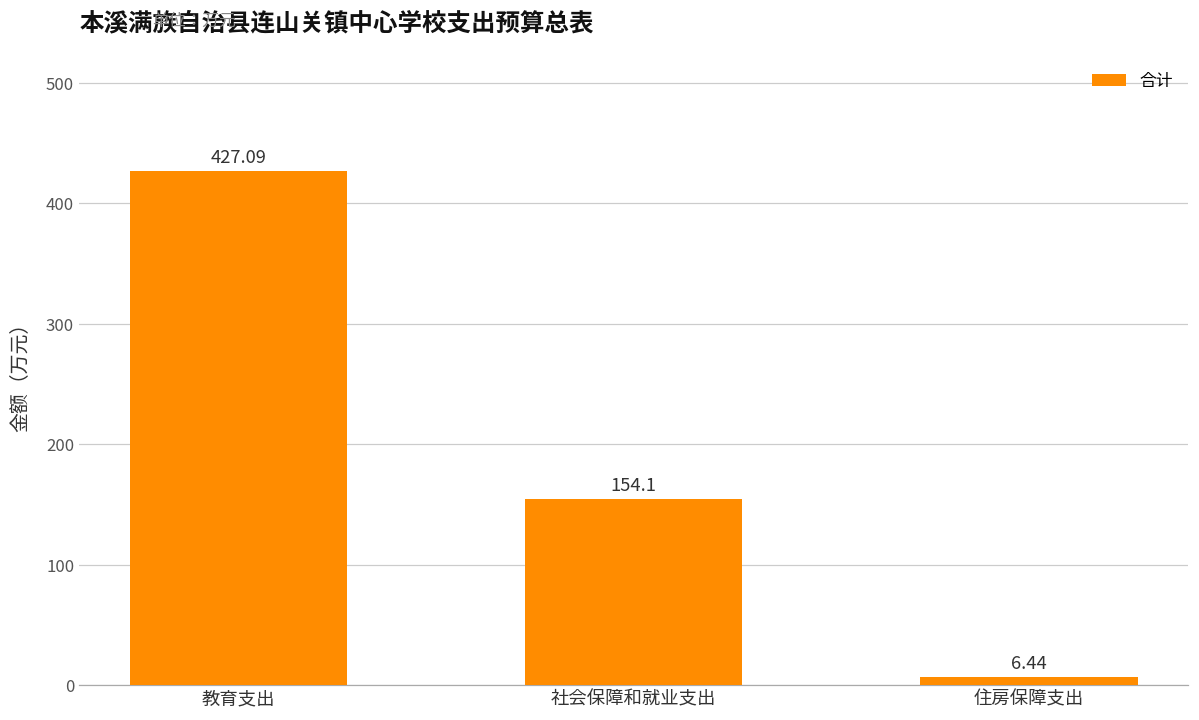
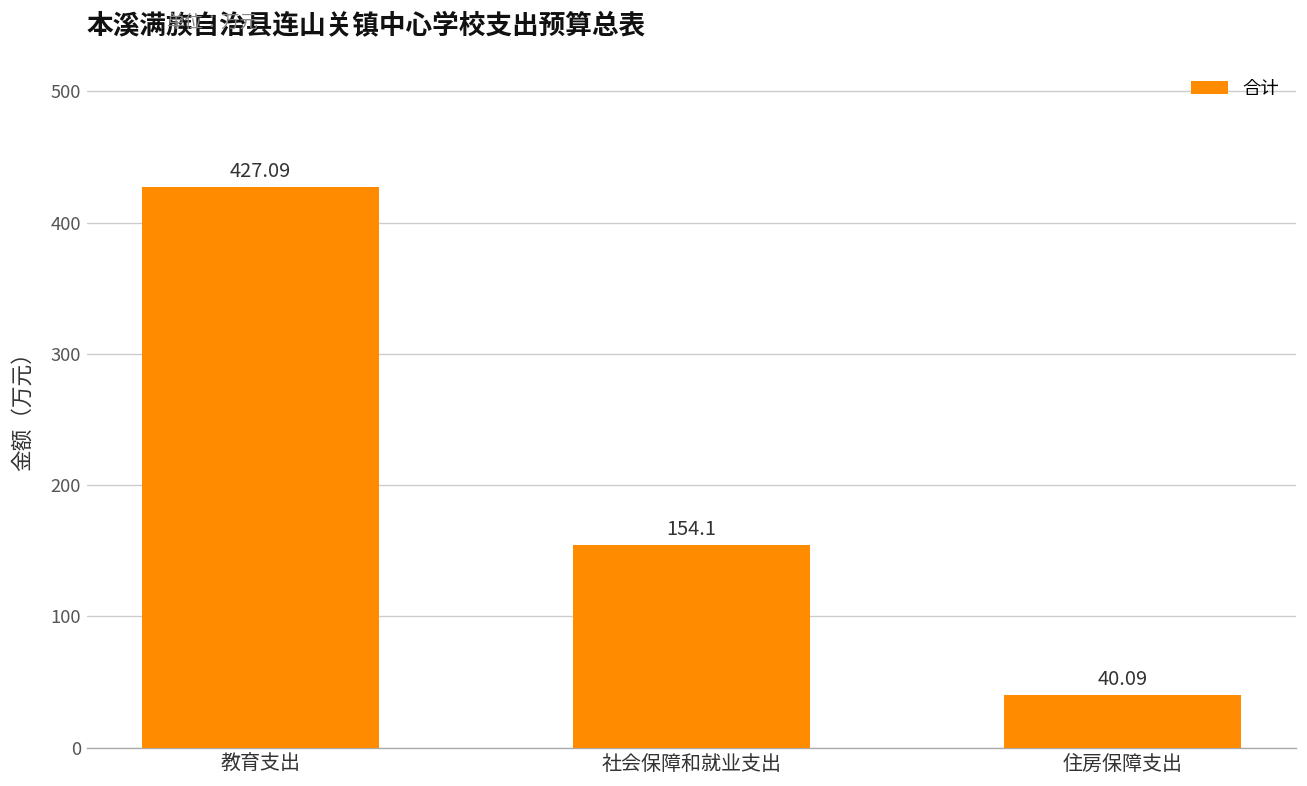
住房保障支出: 6.44 -> 40.09
